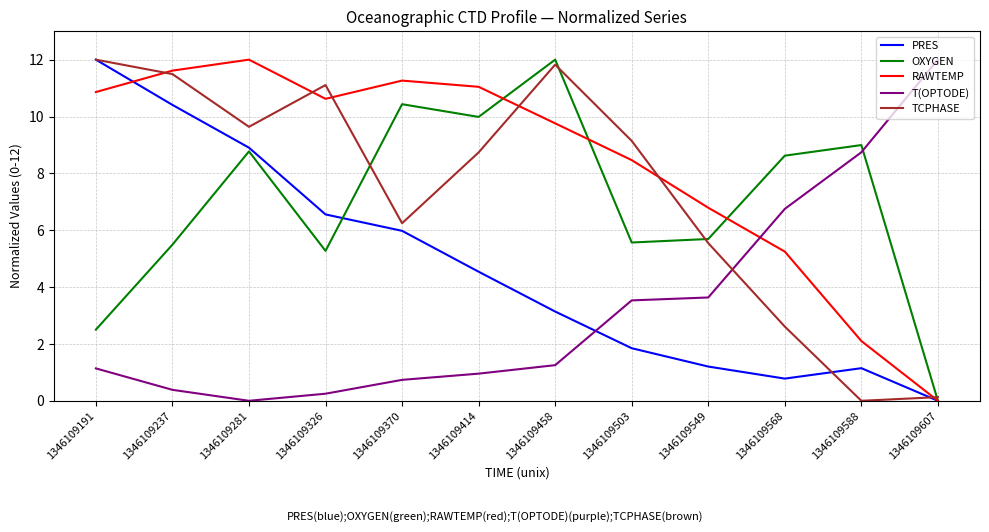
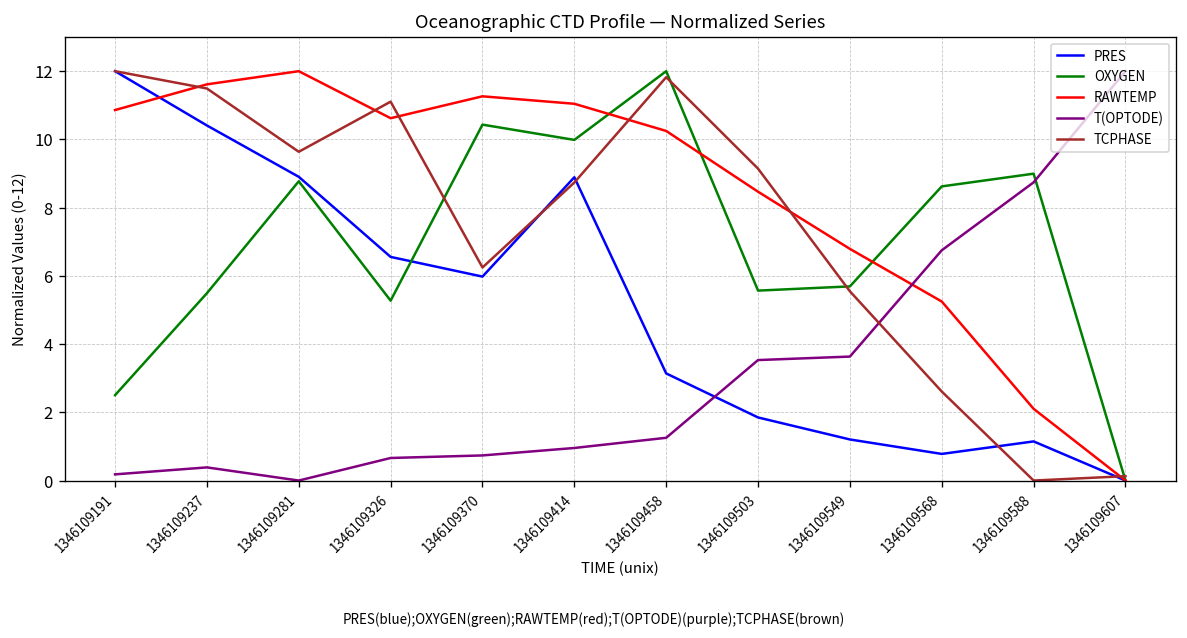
T(OPTODE), 1346109191: 1.1 -> 0.2
T(OPTODE), 1346109326: 0.2 -> 0.7
PRES, 1346109414: 4.5 -> 8.9
RAWTEMP, 1346109458: 9.8 -> 10.2
